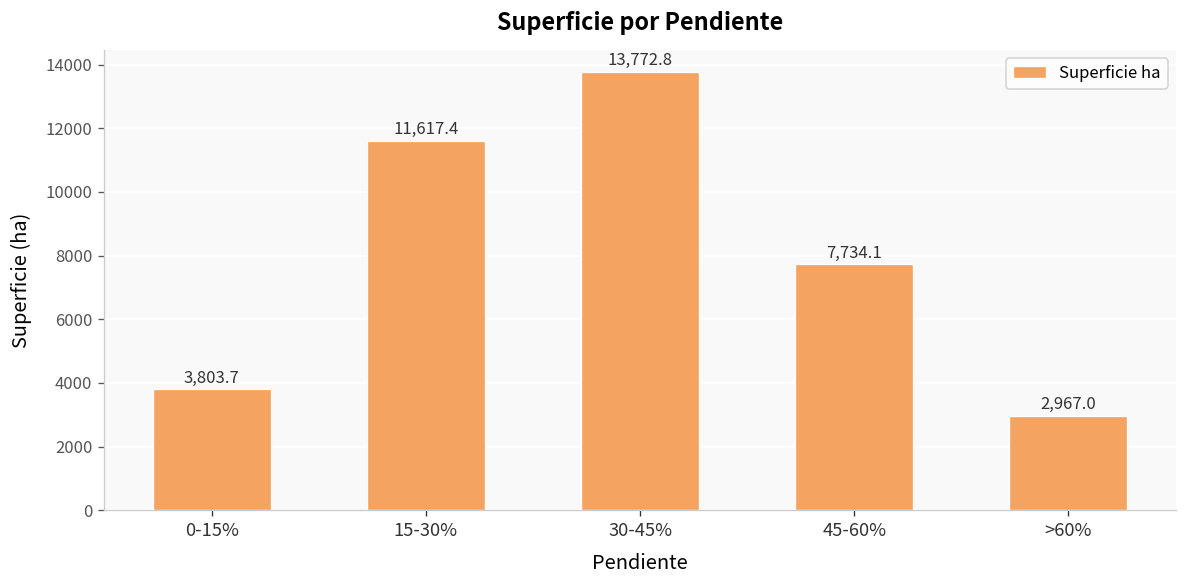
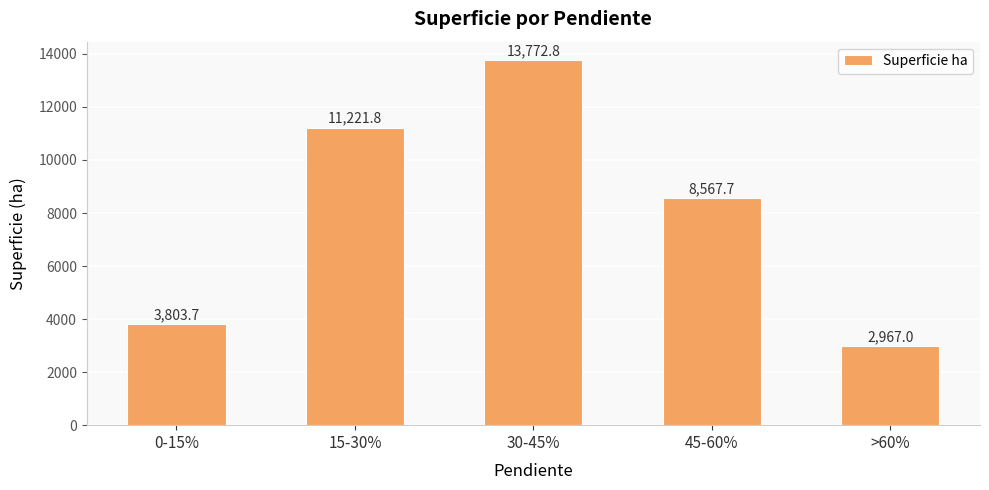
15-30%: 11,617.4 -> 11,221.8
45-60%: 7,734.1 -> 8,567.7
